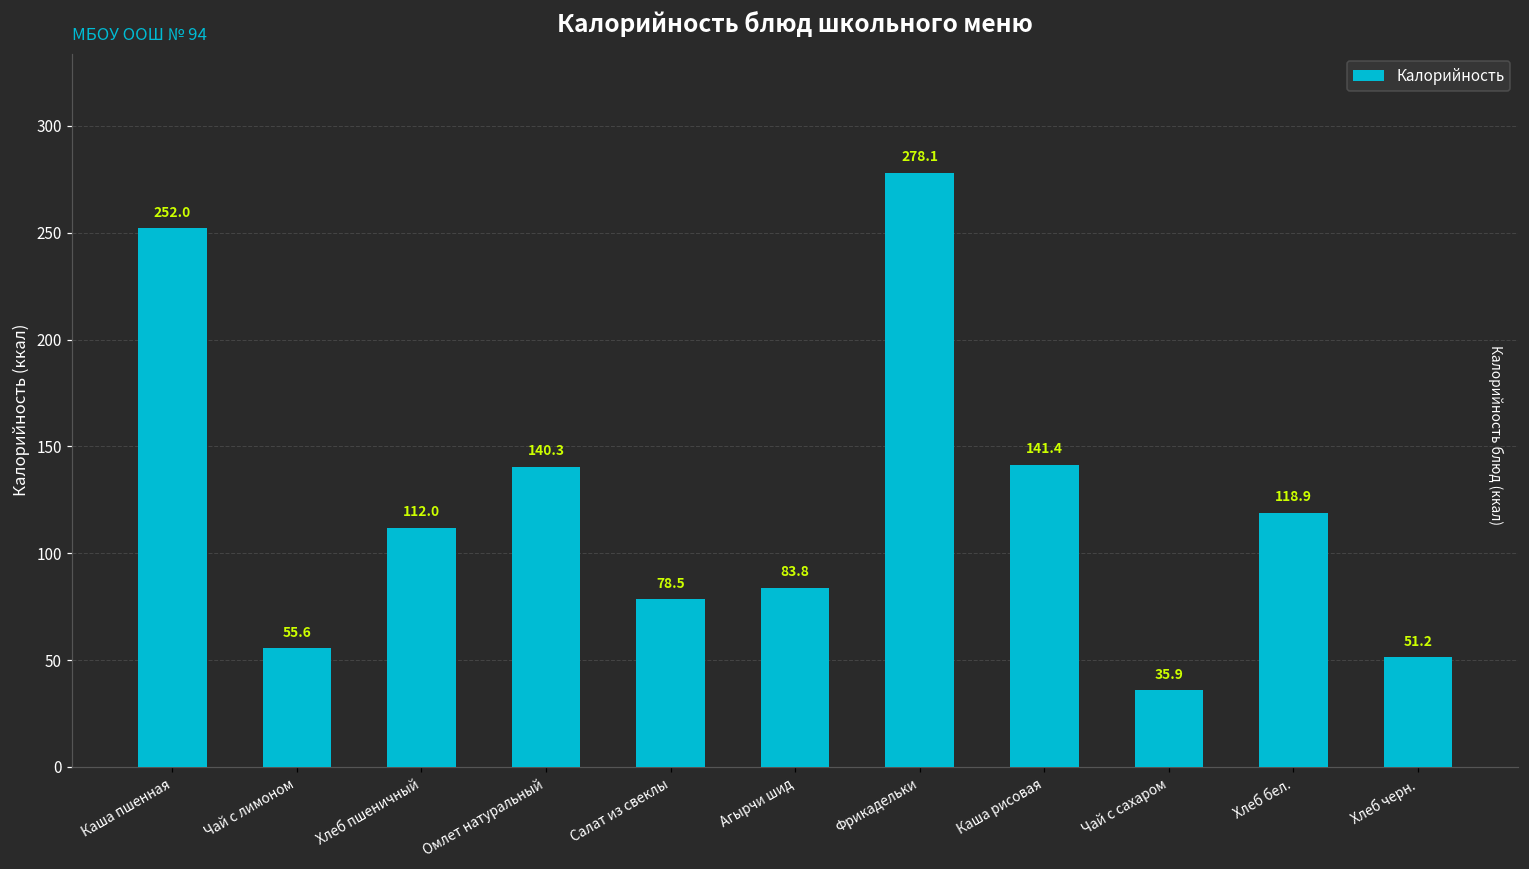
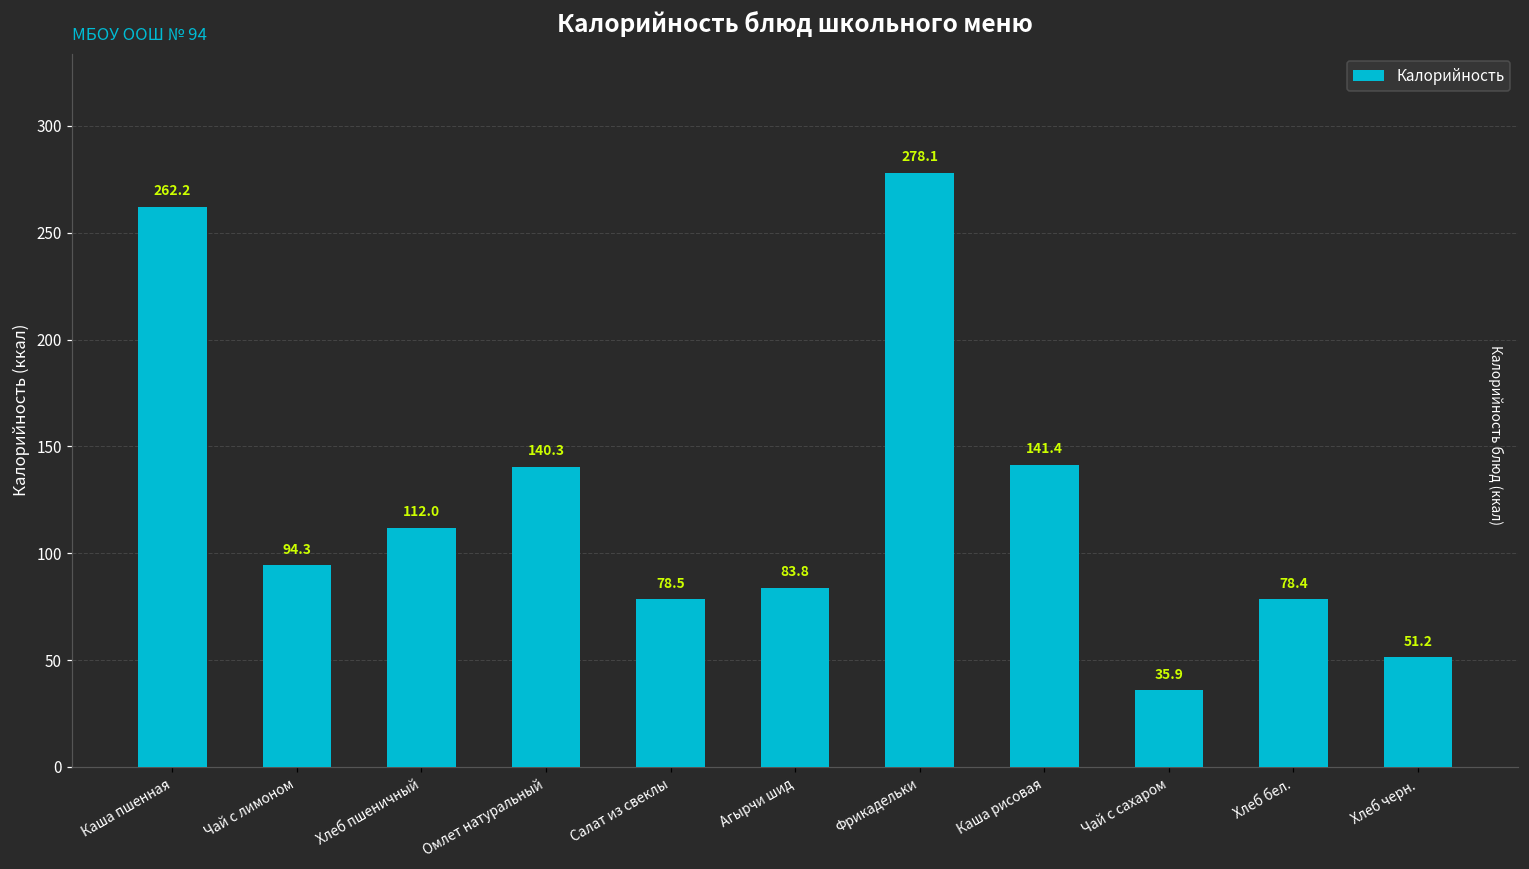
Каша пшенная: 252.0 -> 262.2
Чай с лимоном: 55.6 -> 94.3
Хлеб бел.: 118.9 -> 78.4
